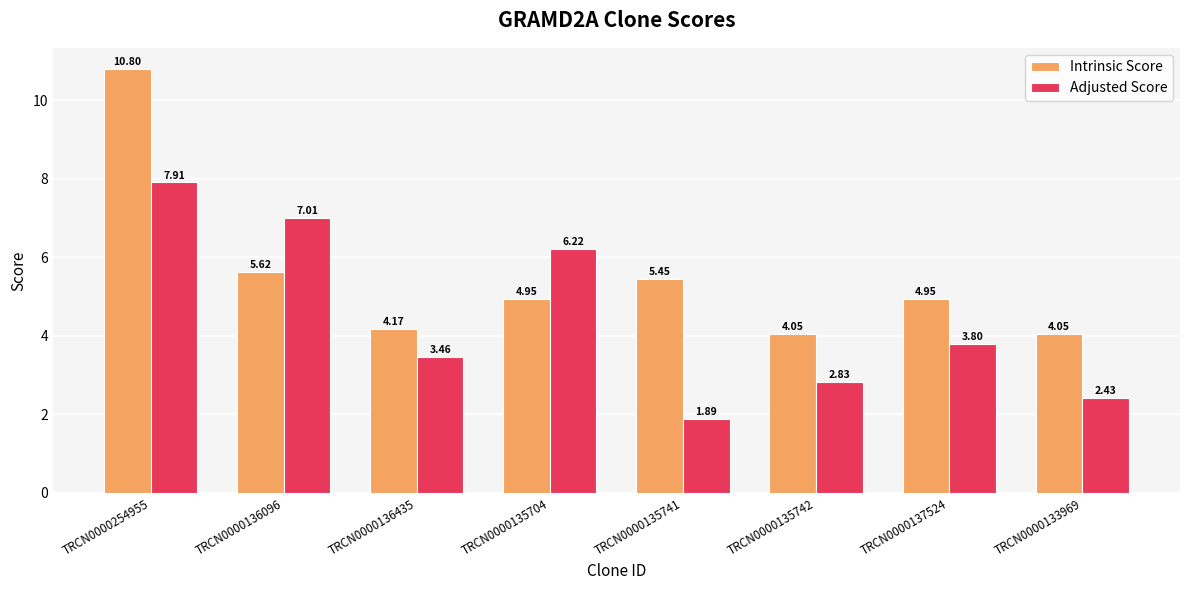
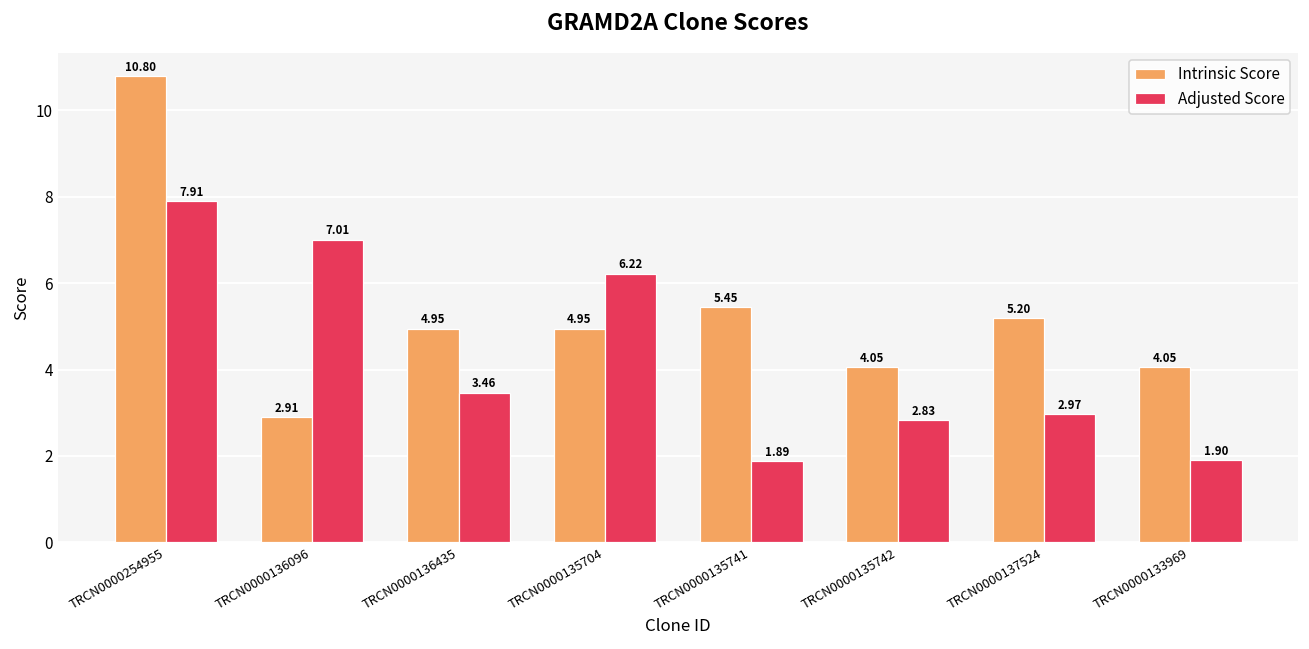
Intrinsic Score, TRCN0000136096: 5.62 -> 2.91
Intrinsic Score, TRCN0000136435: 4.17 -> 4.95
Intrinsic Score, TRCN0000137524: 4.95 -> 5.20
Adjusted Score, TRCN0000137524: 3.80 -> 2.97
Adjusted Score, TRCN0000133969: 2.43 -> 1.90
